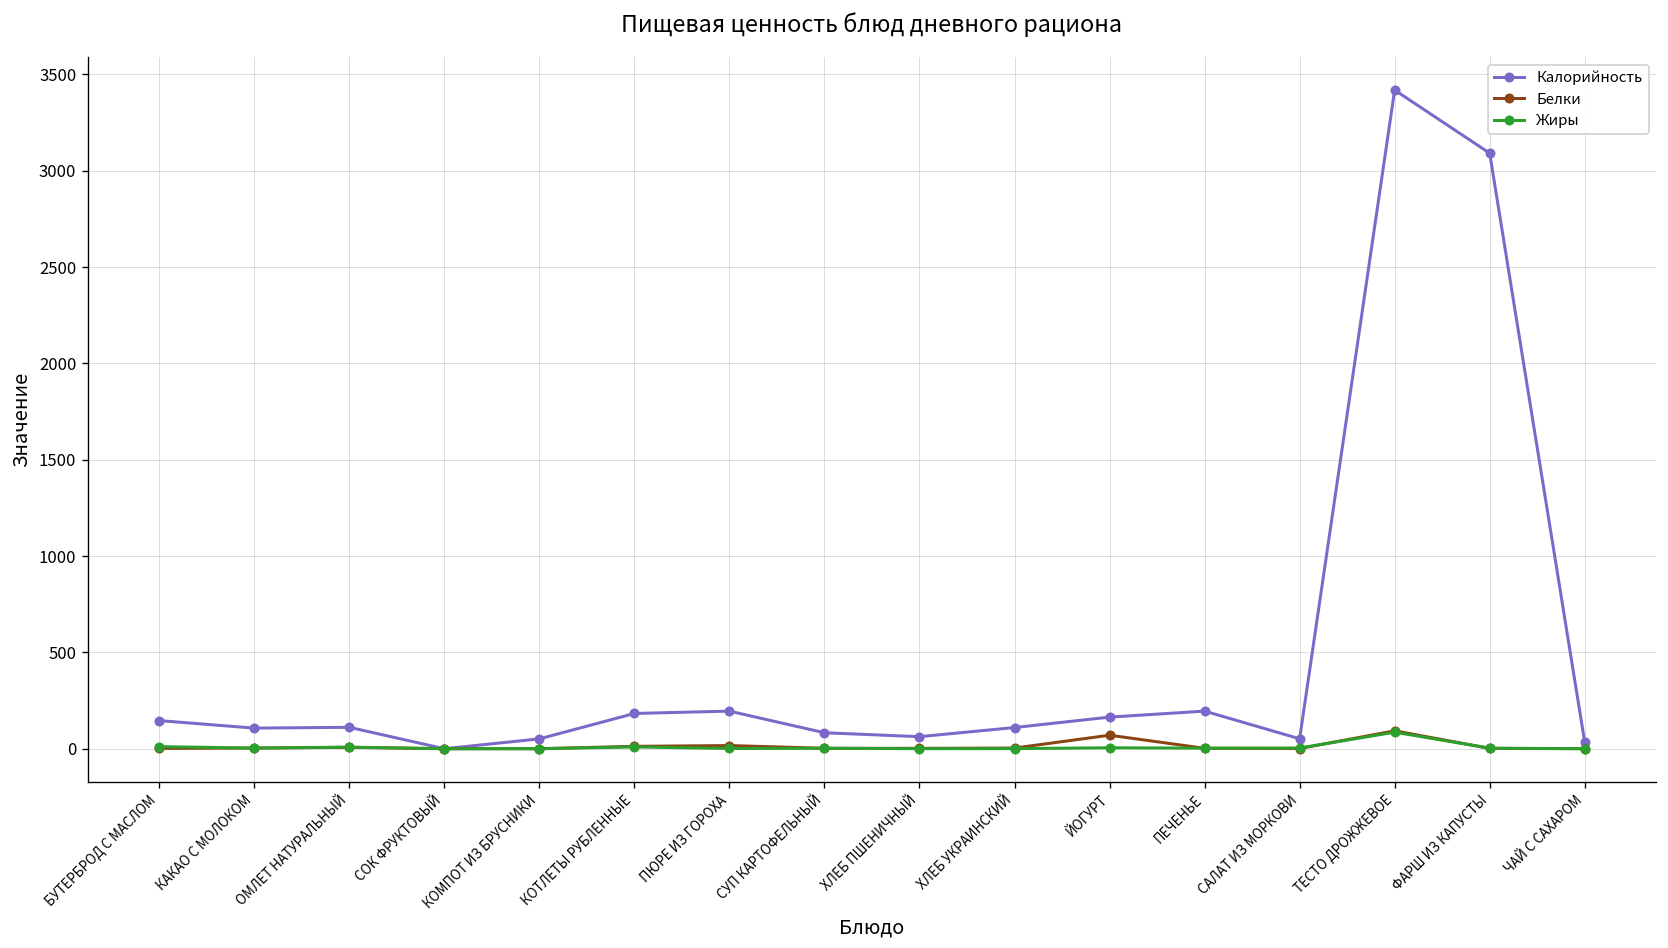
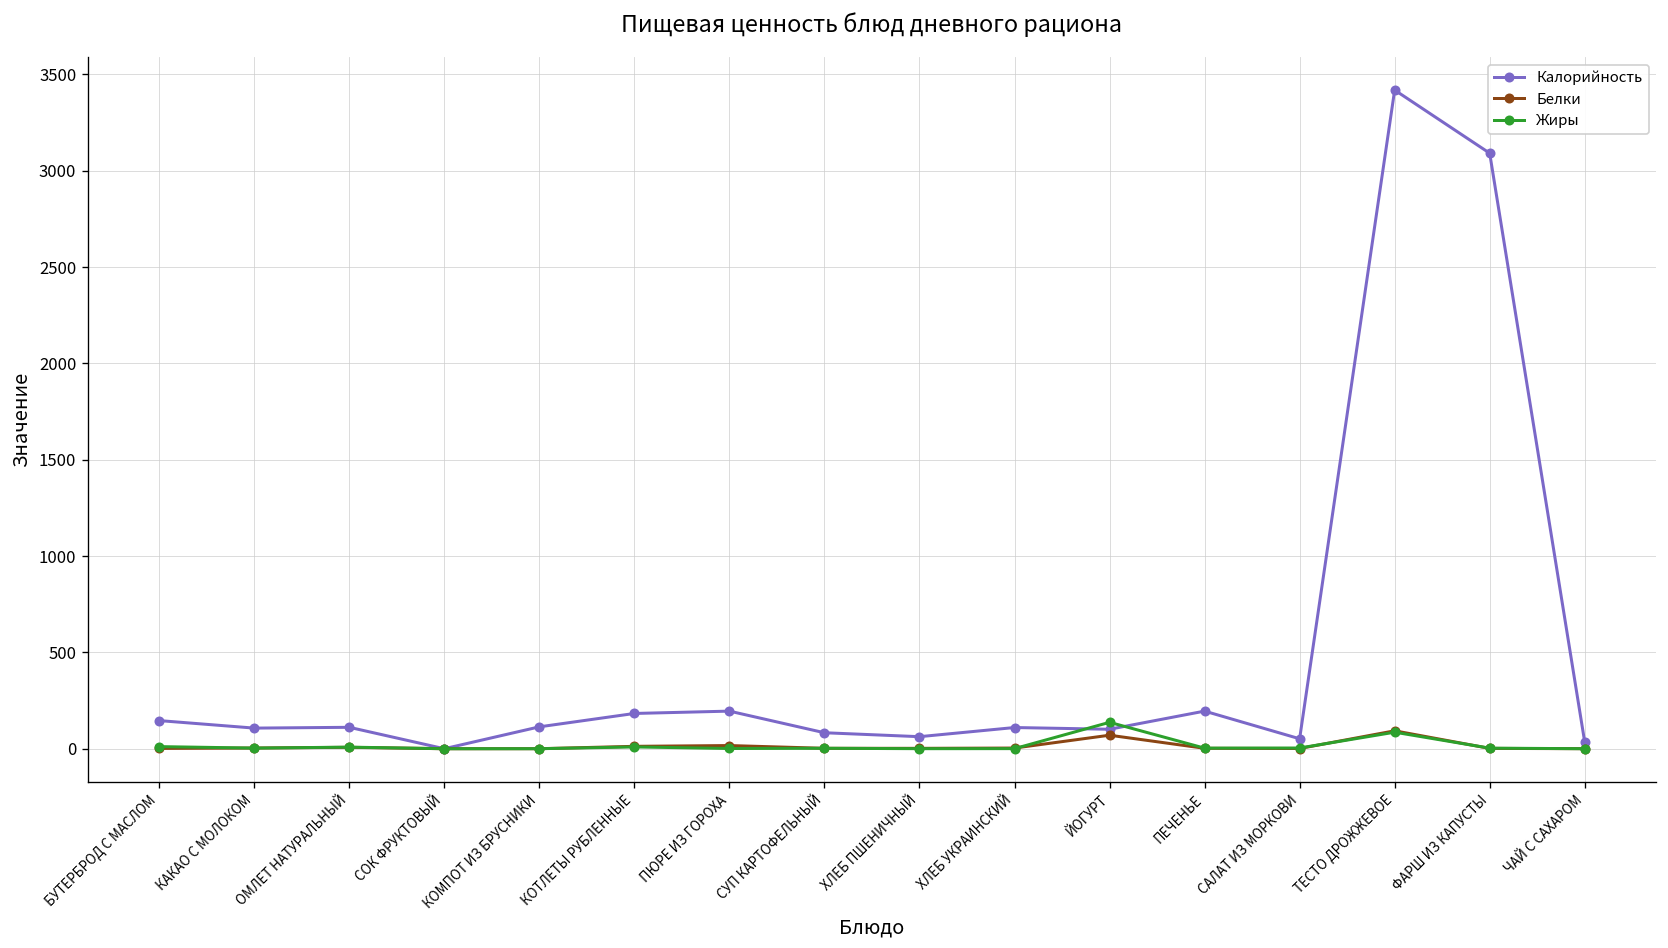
Калорийность, КОМПОТ ИЗ БРУСНИКИ: 50 -> 110
Калорийность, ЙОГУРТ: 160 -> 100
Жиры, ЙОГУРТ: 10 -> 140
